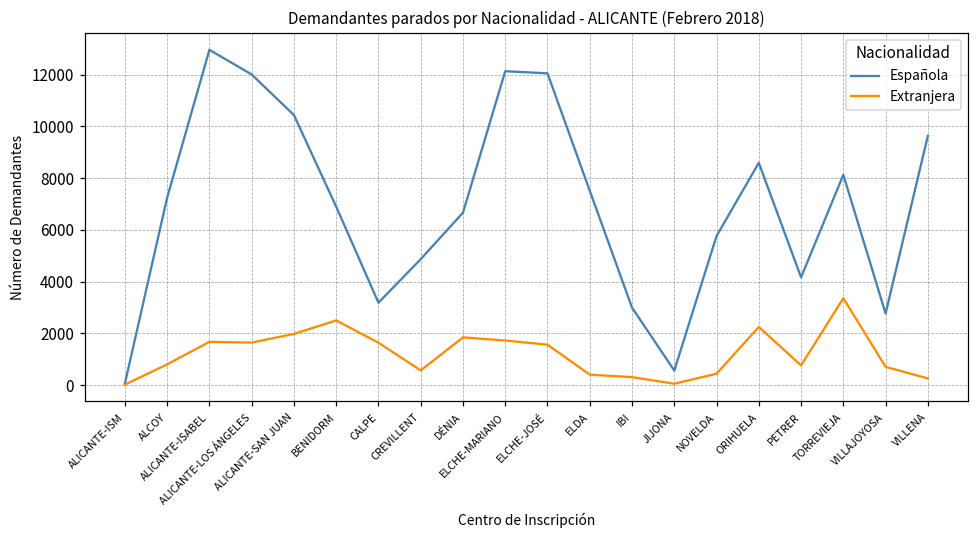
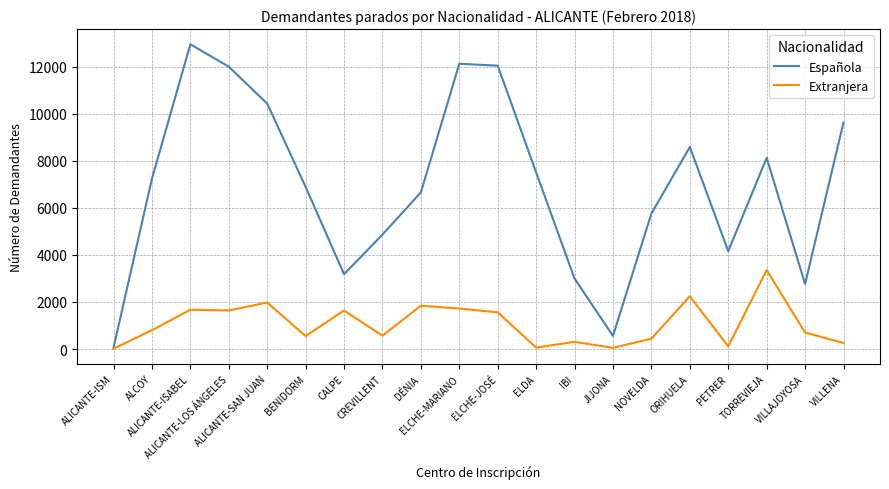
Extranjera, BENIDORM: 2500 -> 600
Extranjera, ELDA: 400 -> 100
Extranjera, PETRER: 800 -> 100
